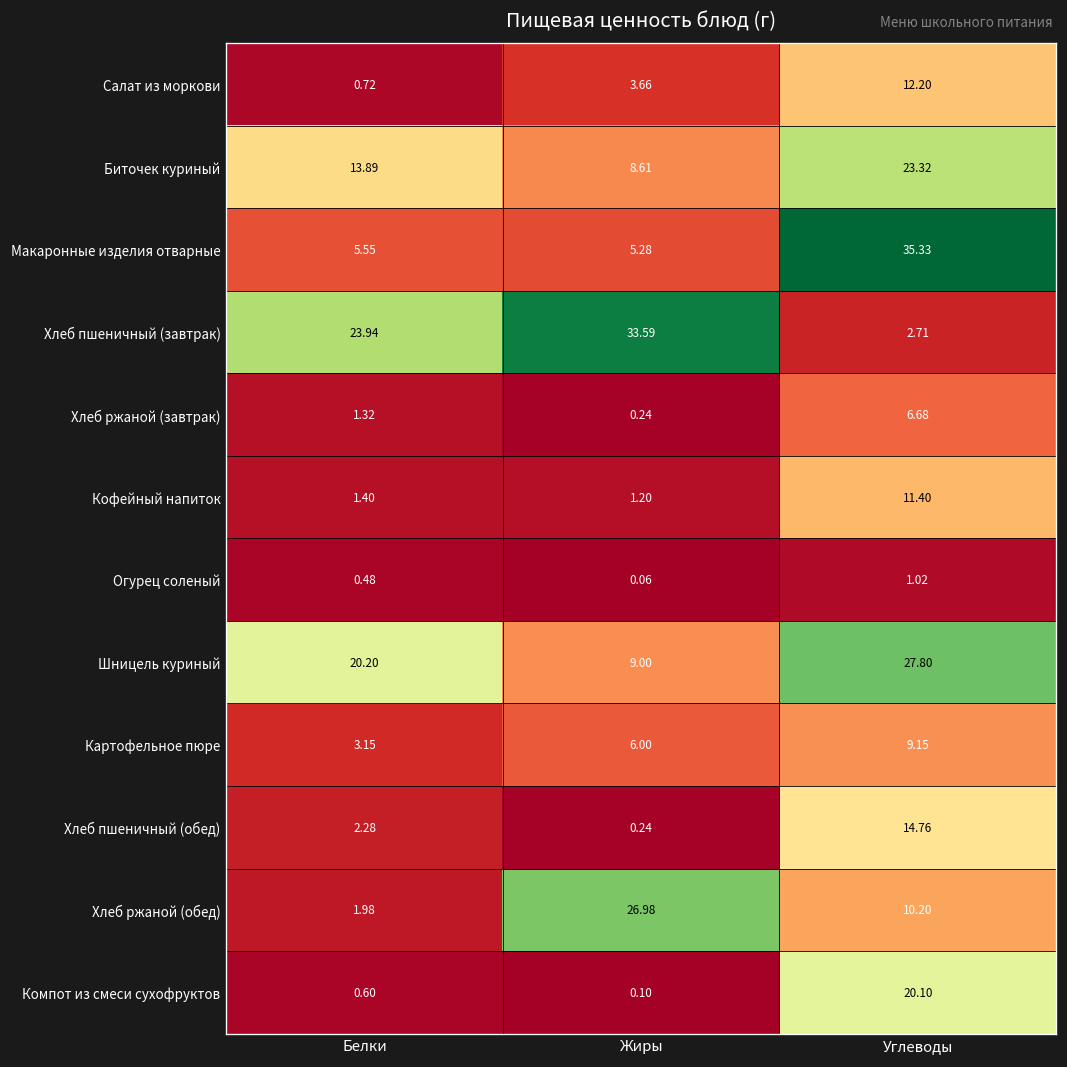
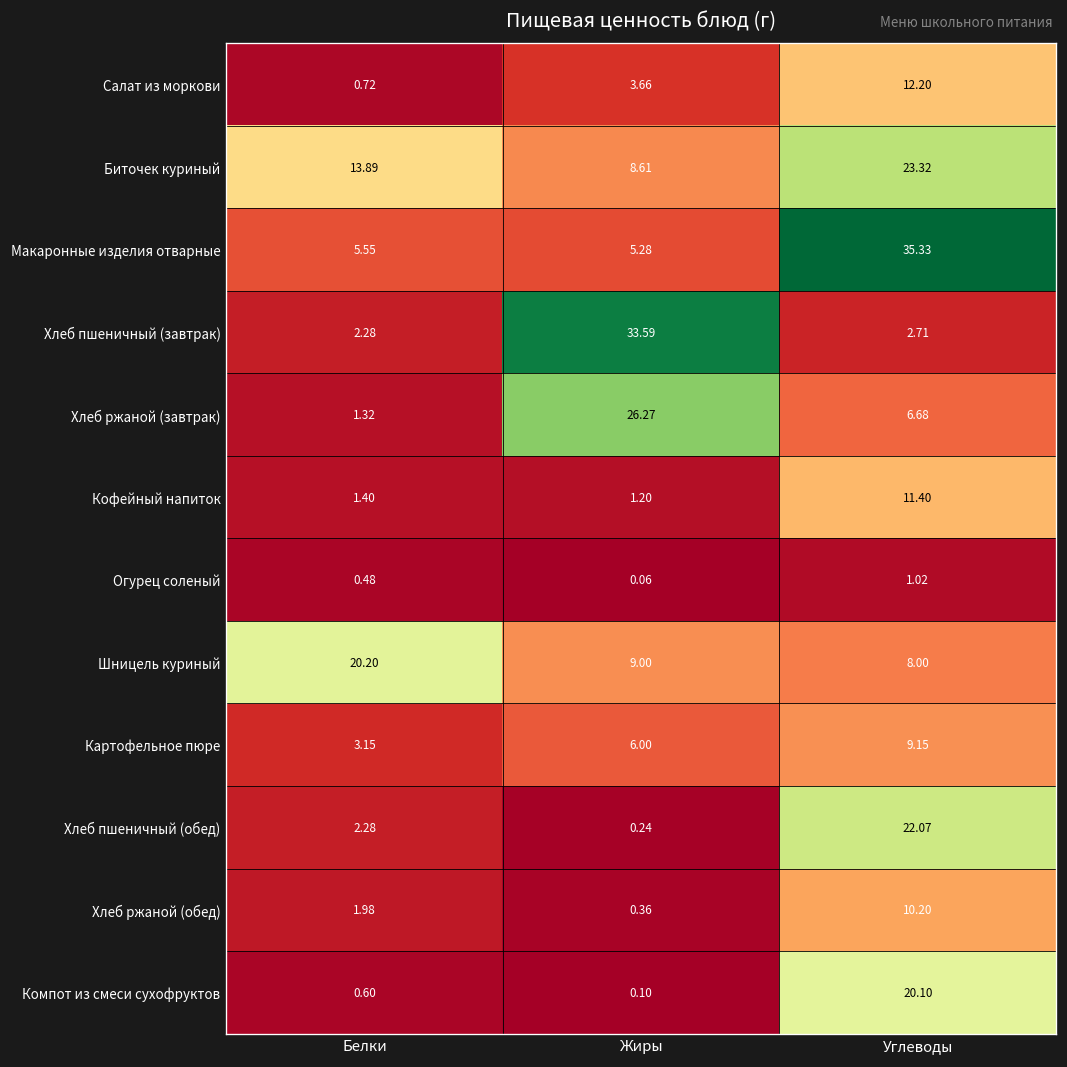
Хлеб пшеничный (завтрак), Белки: 23.94 -> 2.28
Хлеб ржаной (завтрак), Жиры: 0.24 -> 26.27
Шницель куриный, Углеводы: 27.80 -> 8.00
Хлеб пшеничный (обед), Углеводы: 14.76 -> 22.07
Хлеб ржаной (обед), Жиры: 26.98 -> 0.36
